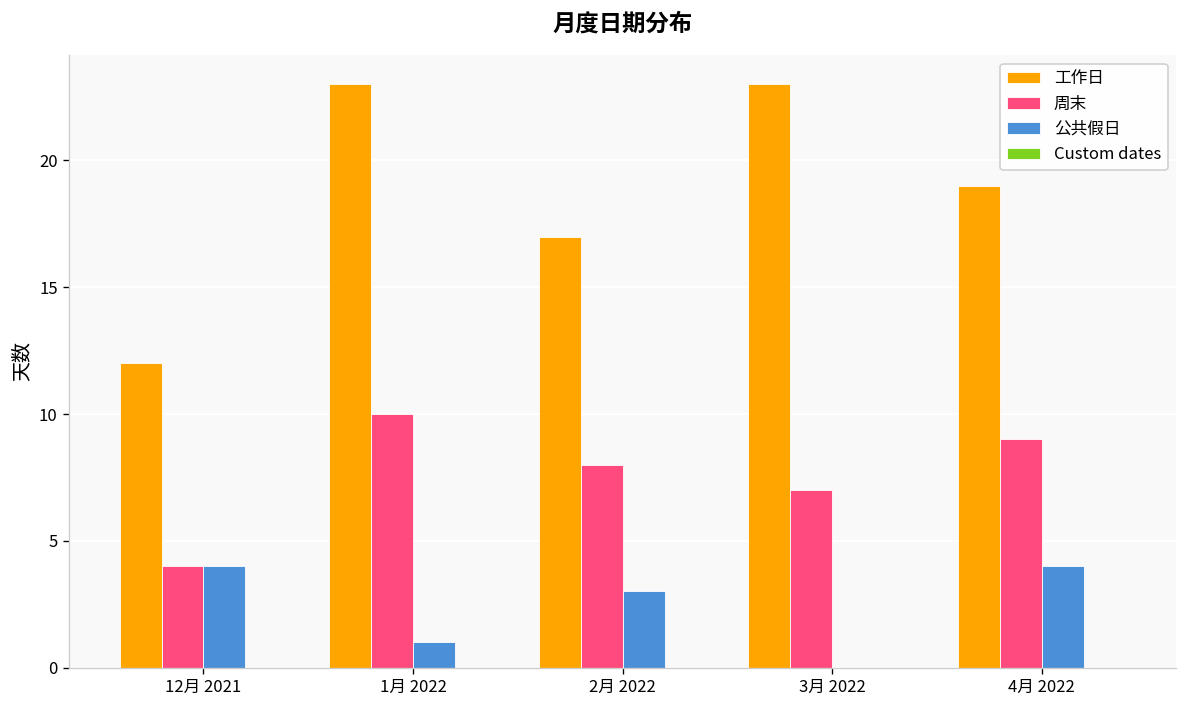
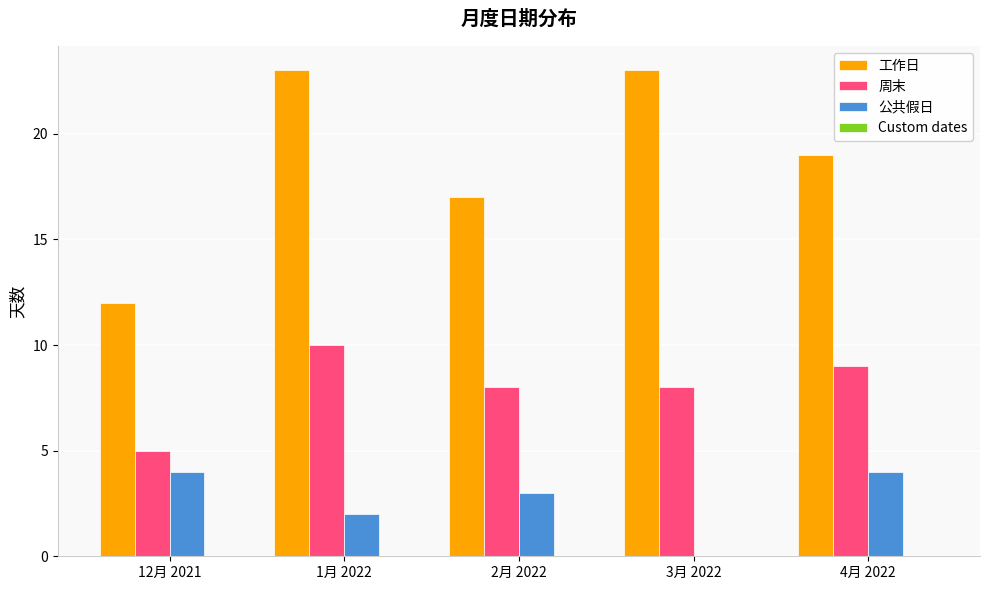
周末, 12月 2021: 4 -> 5
公共假日, 1月 2022: 1 -> 2
周末, 3月 2022: 7 -> 8
